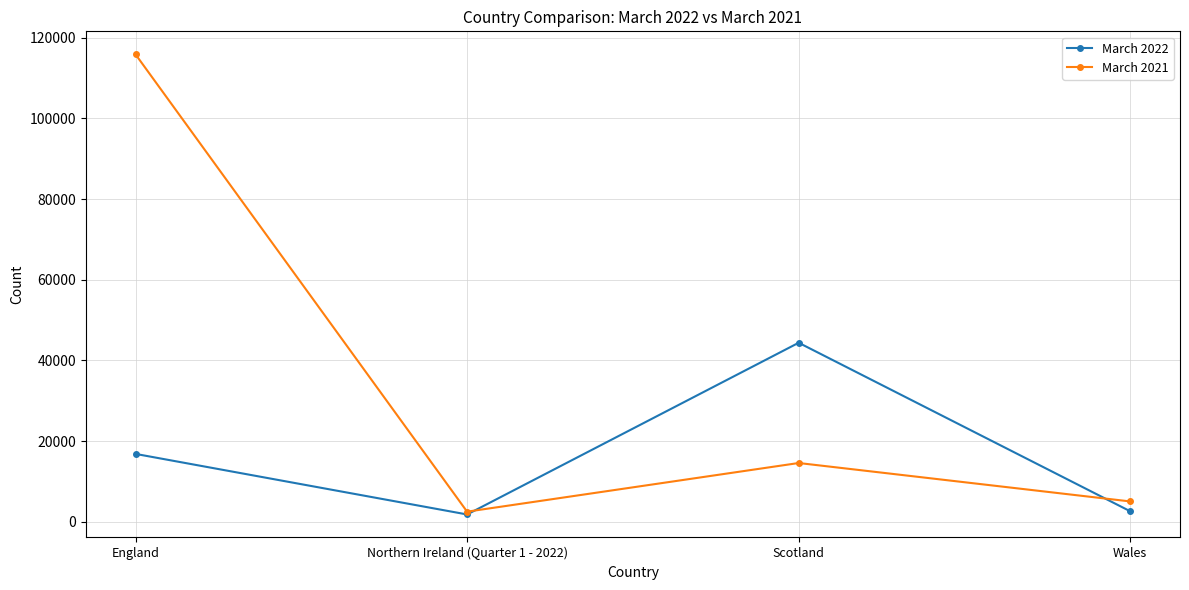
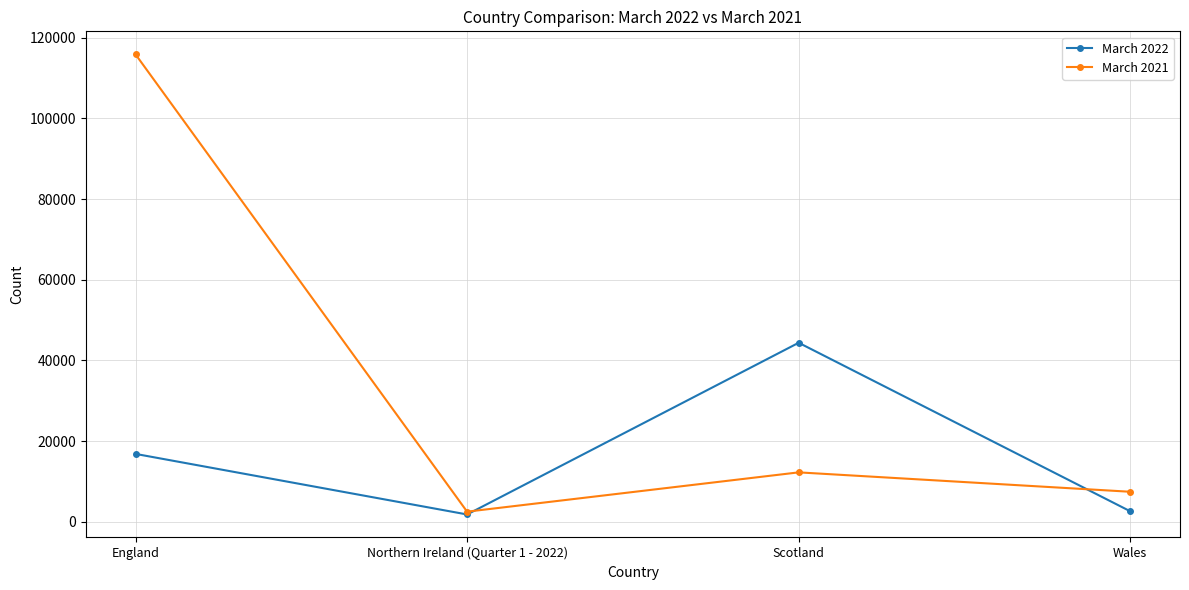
March 2021, Scotland: 15000 -> 12000
March 2021, Wales: 5000 -> 7000
